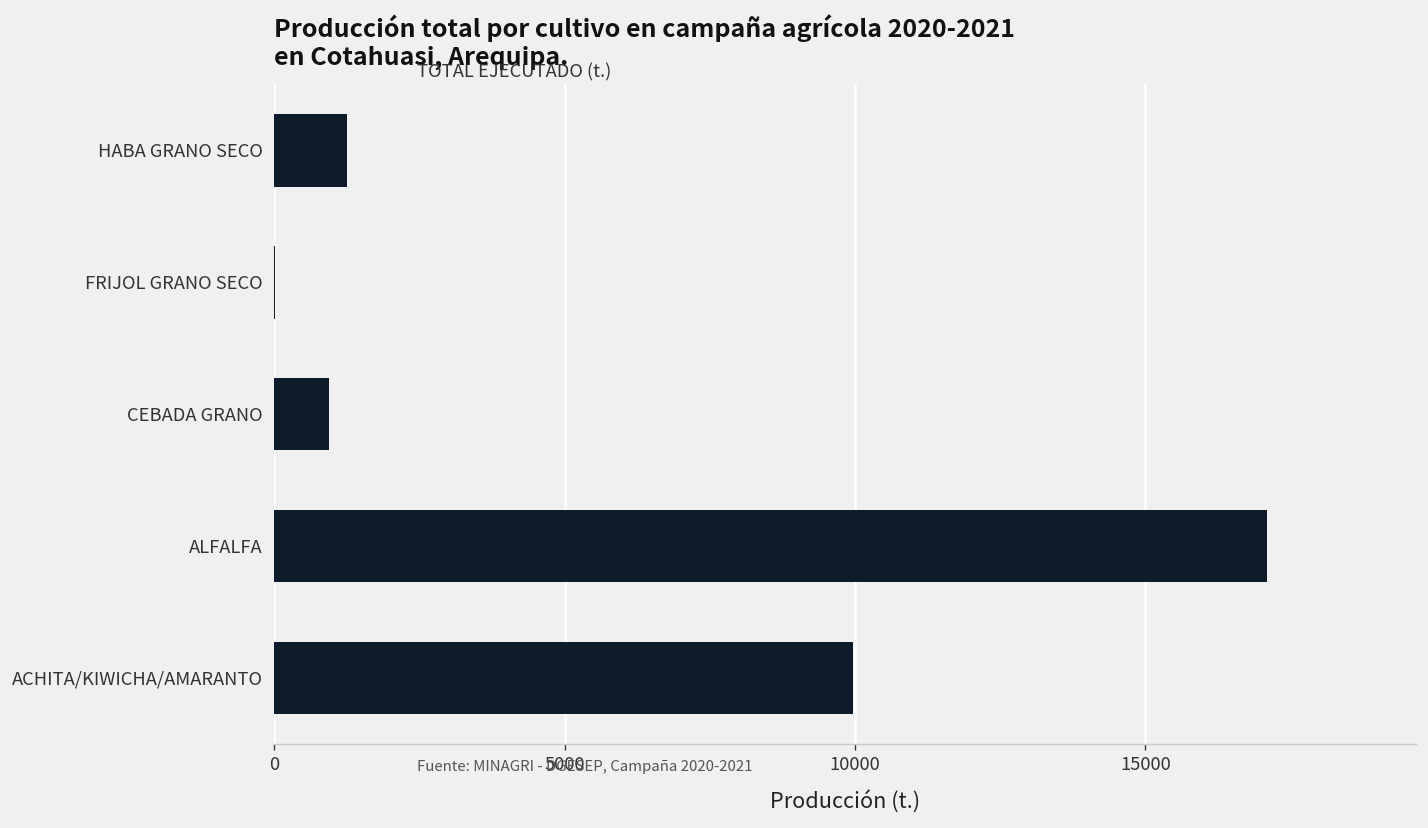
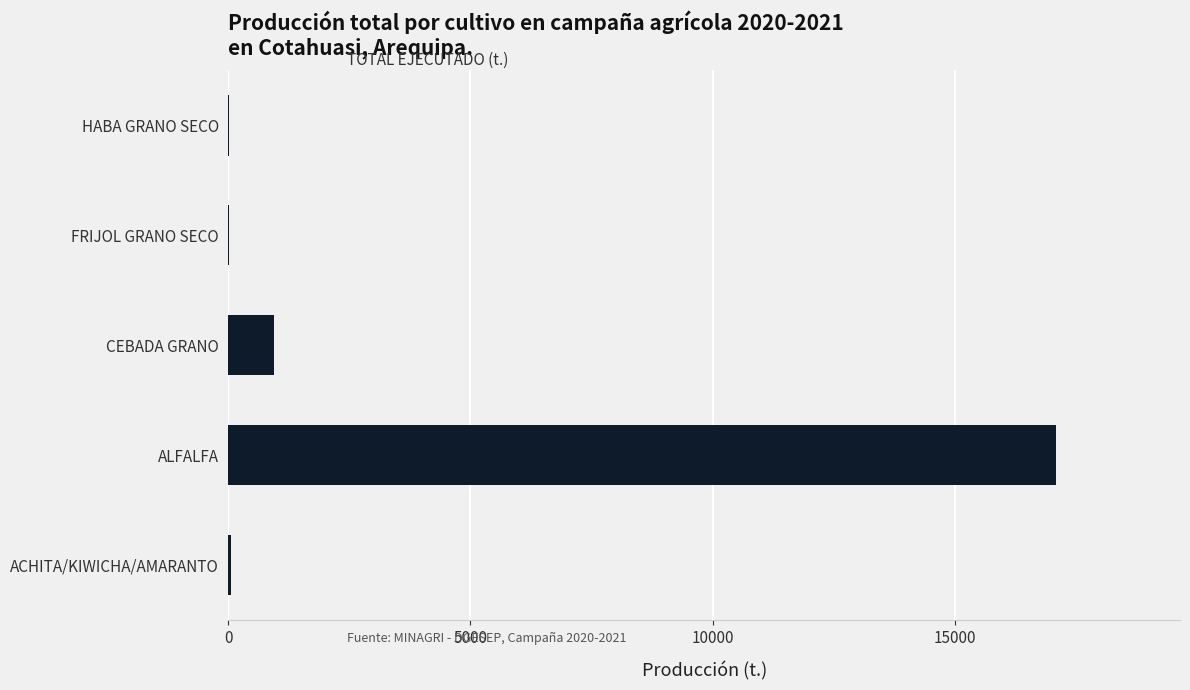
HABA GRANO SECO: 1300 -> 0
ACHITA/KIWICHA/AMARANTO: 10000 -> 0
